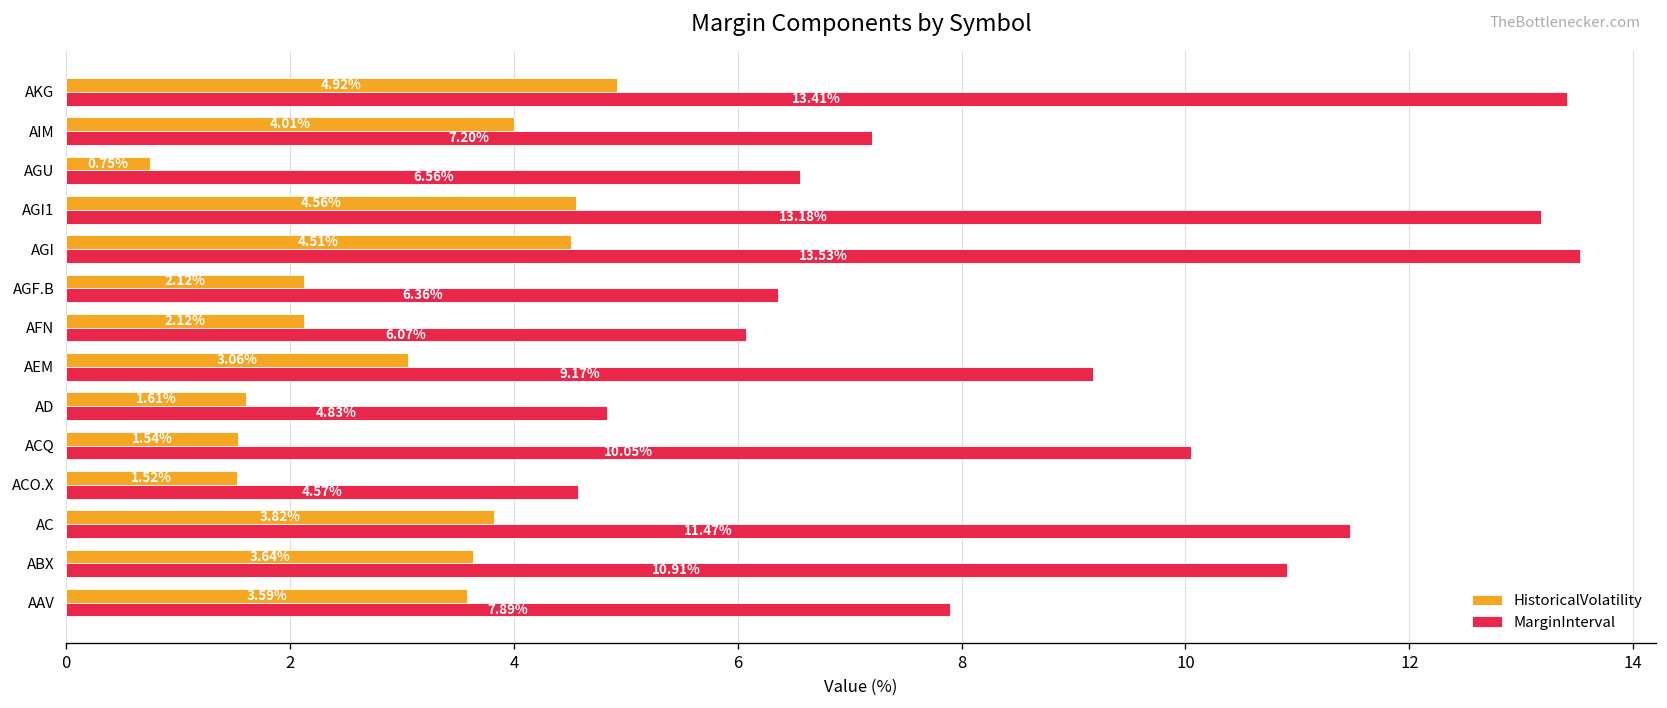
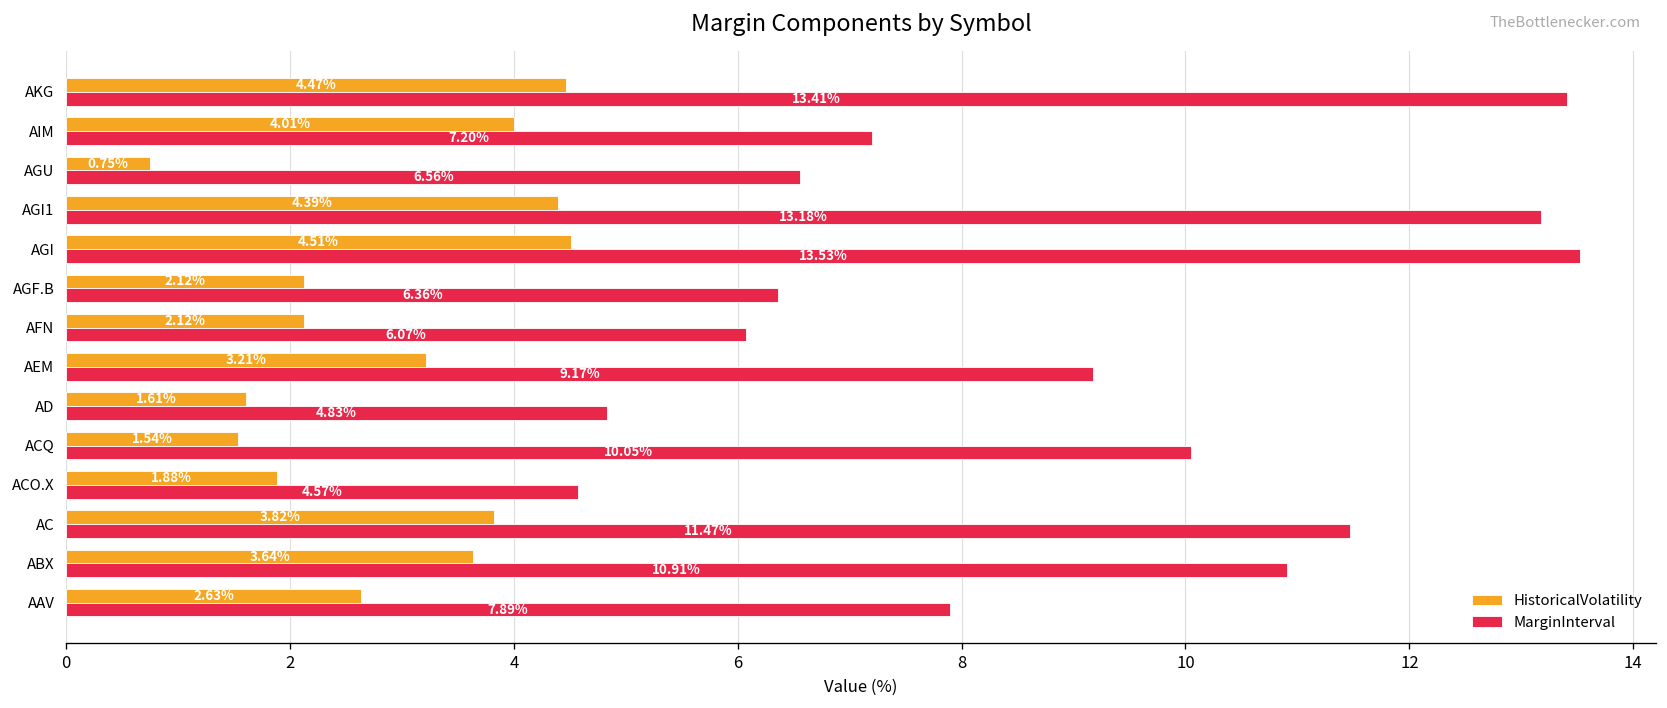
HistoricalVolatility, AKG: 4.92% -> 4.47%
HistoricalVolatility, AGI1: 4.56% -> 4.39%
HistoricalVolatility, AEM: 3.06% -> 3.21%
HistoricalVolatility, ACO.X: 1.52% -> 1.88%
HistoricalVolatility, AAV: 3.59% -> 2.63%
